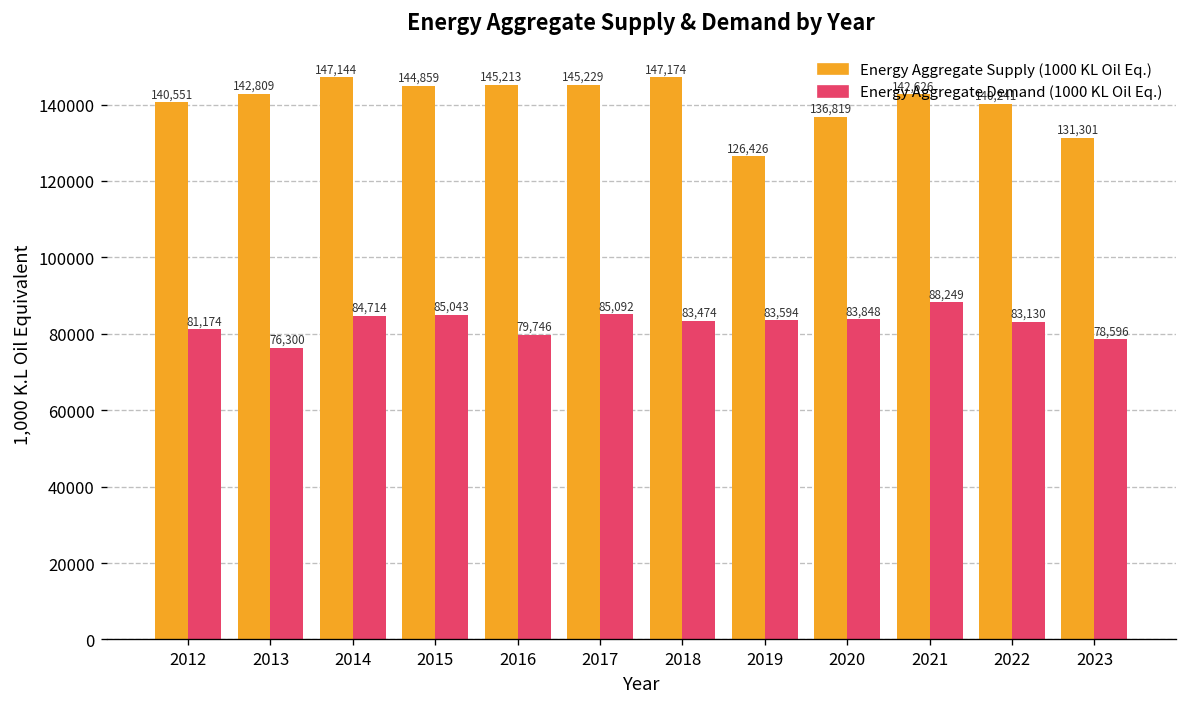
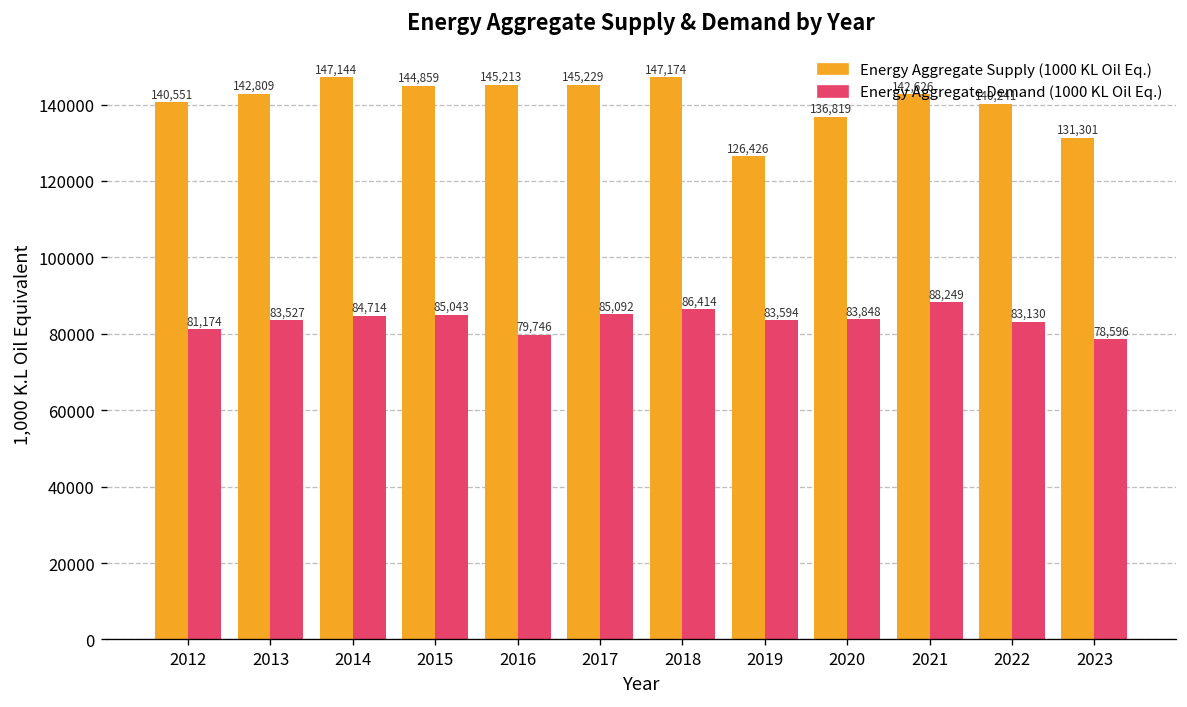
Energy Aggregate Demand (1000 KL Oil Eq.), 2013: 76,300 -> 83,527
Energy Aggregate Demand (1000 KL Oil Eq.), 2018: 83,474 -> 86,414
